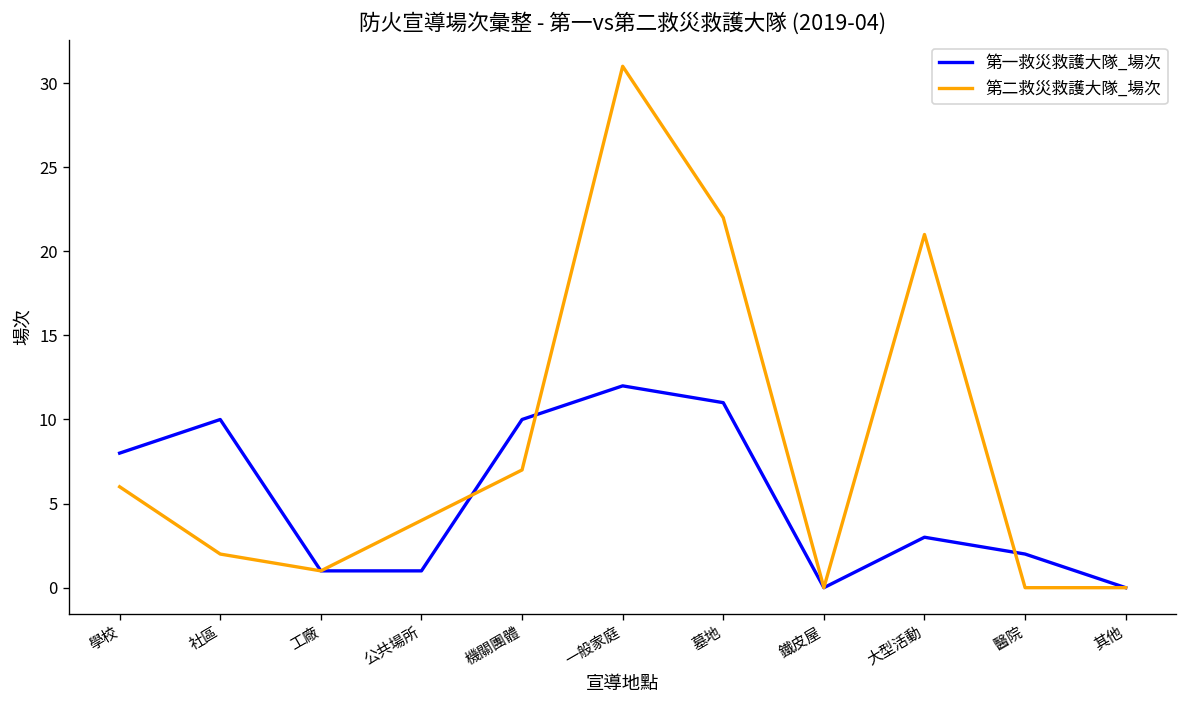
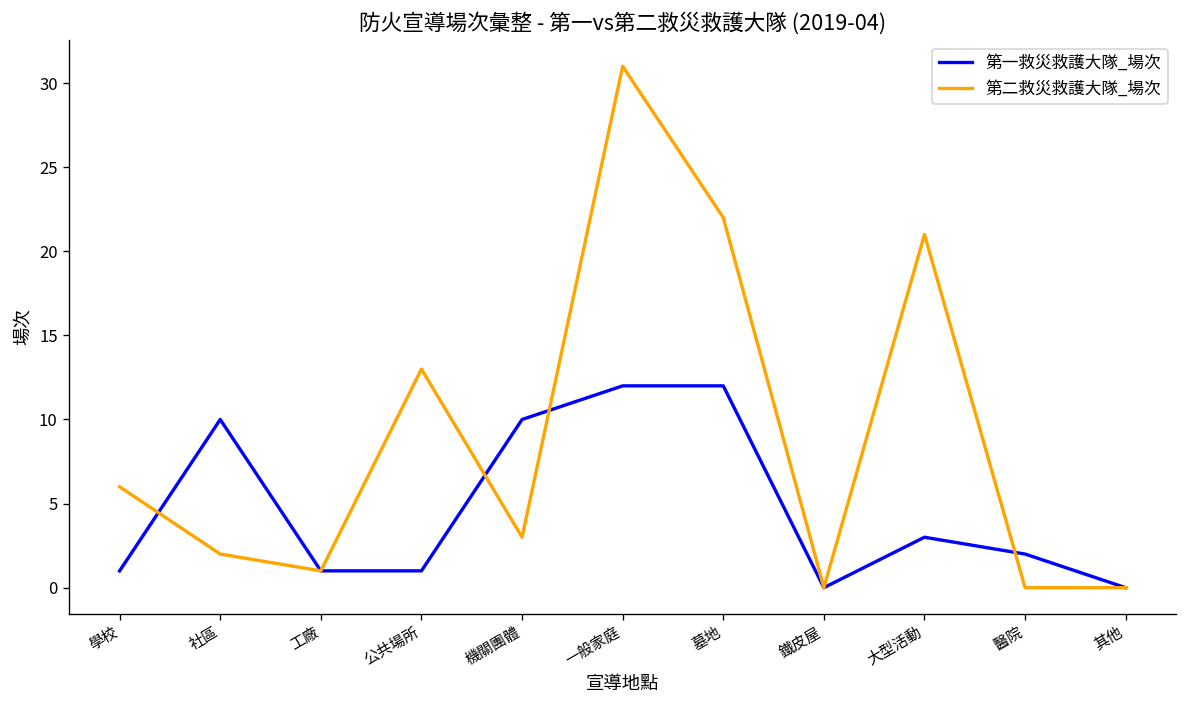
第一救災救護大隊_場次, 學校: 8 -> 1
第二救災救護大隊_場次, 公共場所: 4 -> 13
第二救災救護大隊_場次, 機關團體: 7 -> 3
第一救災救護大隊_場次, 墓地: 11 -> 12
